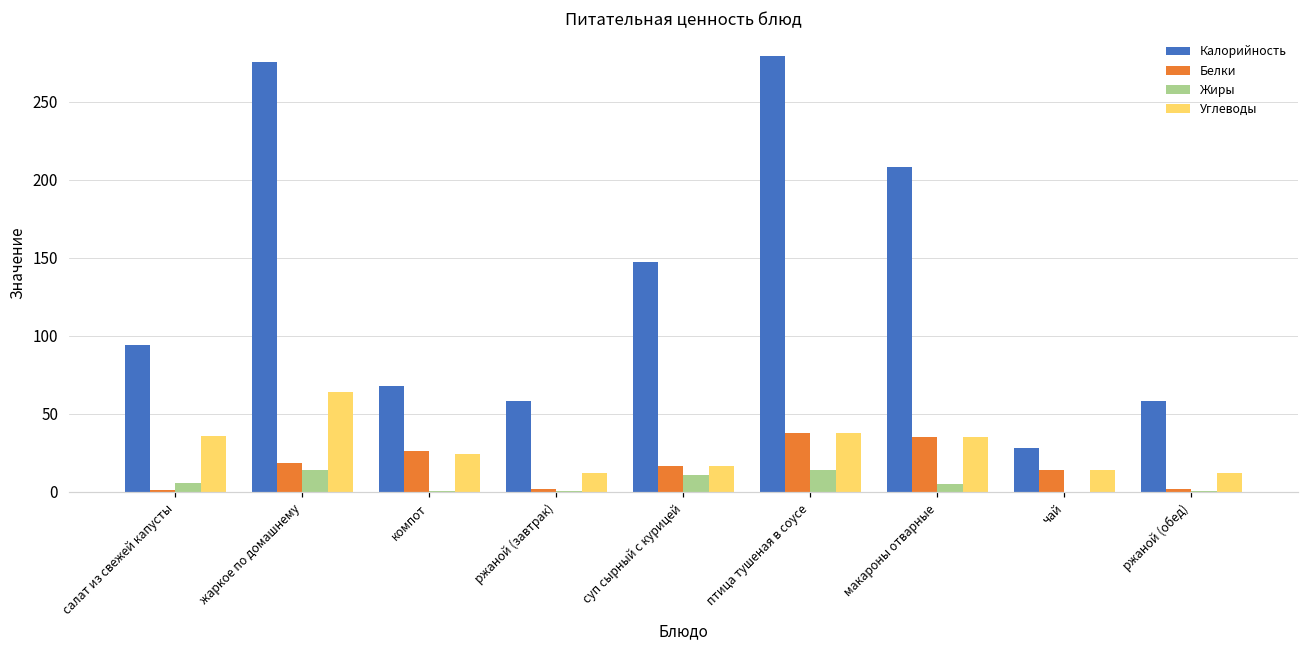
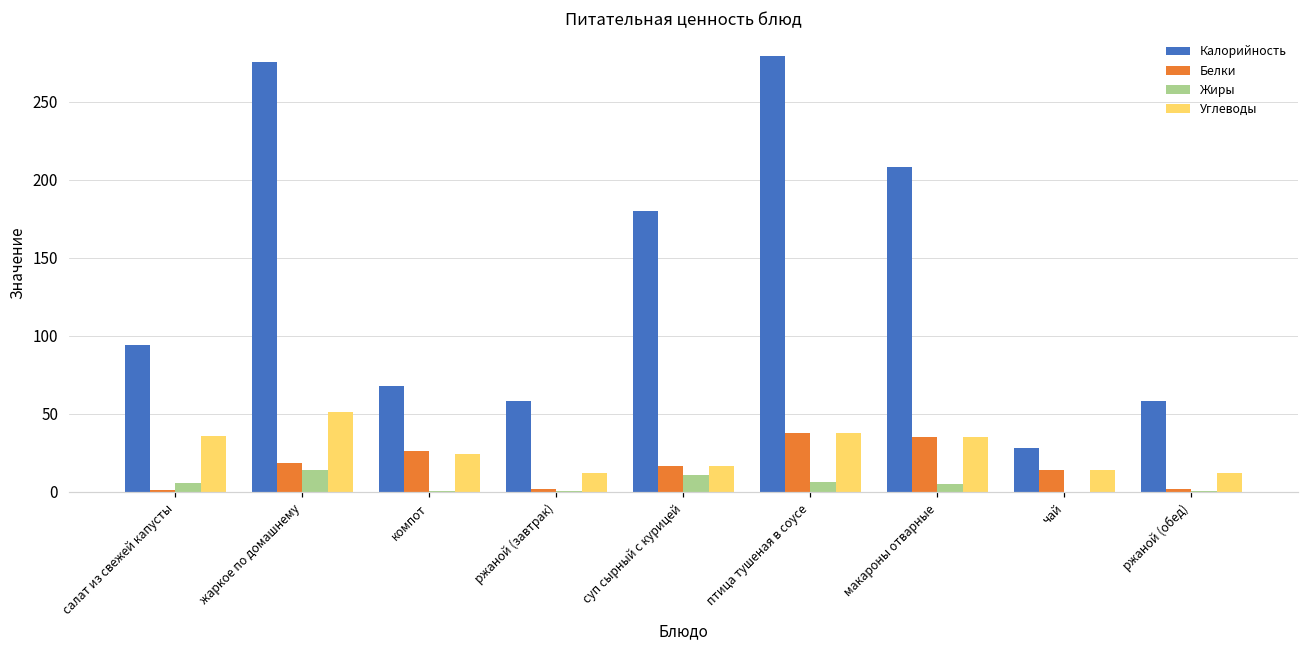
Углеводы, жаркое по домашнему: 64 -> 51
Калорийность, суп сырный с курицей: 147 -> 180
Жиры, птица тушеная в соусе: 14 -> 7
